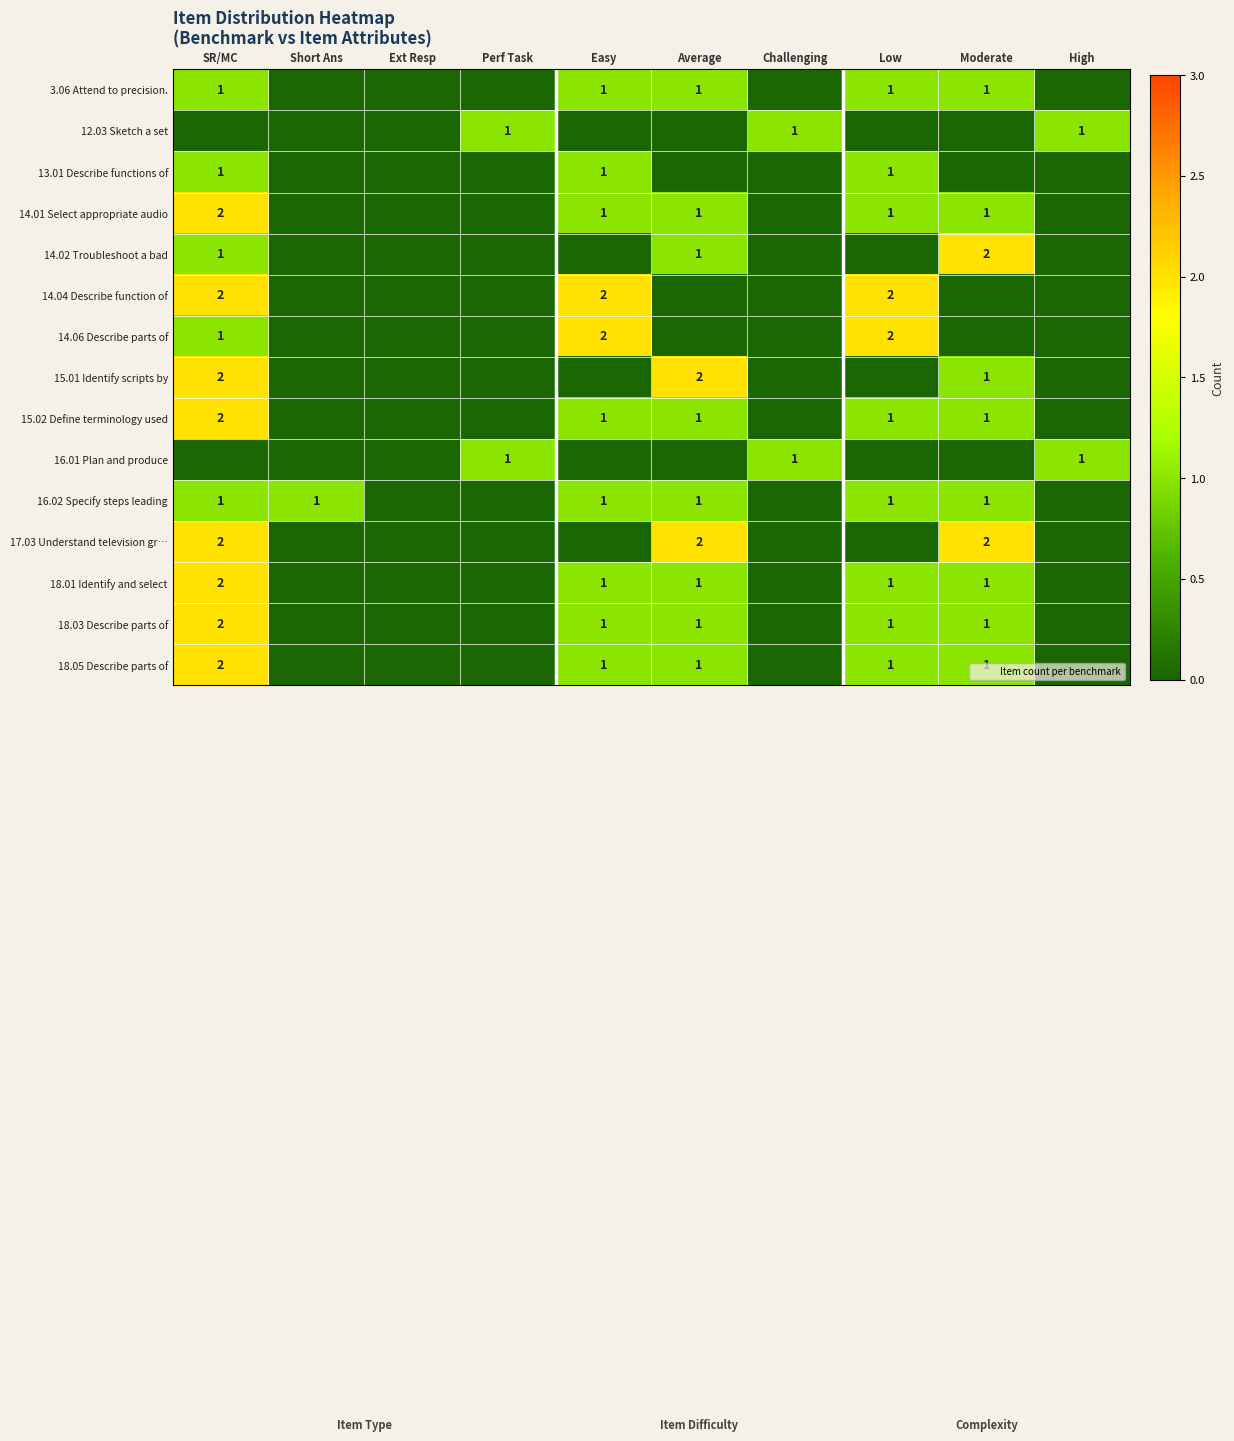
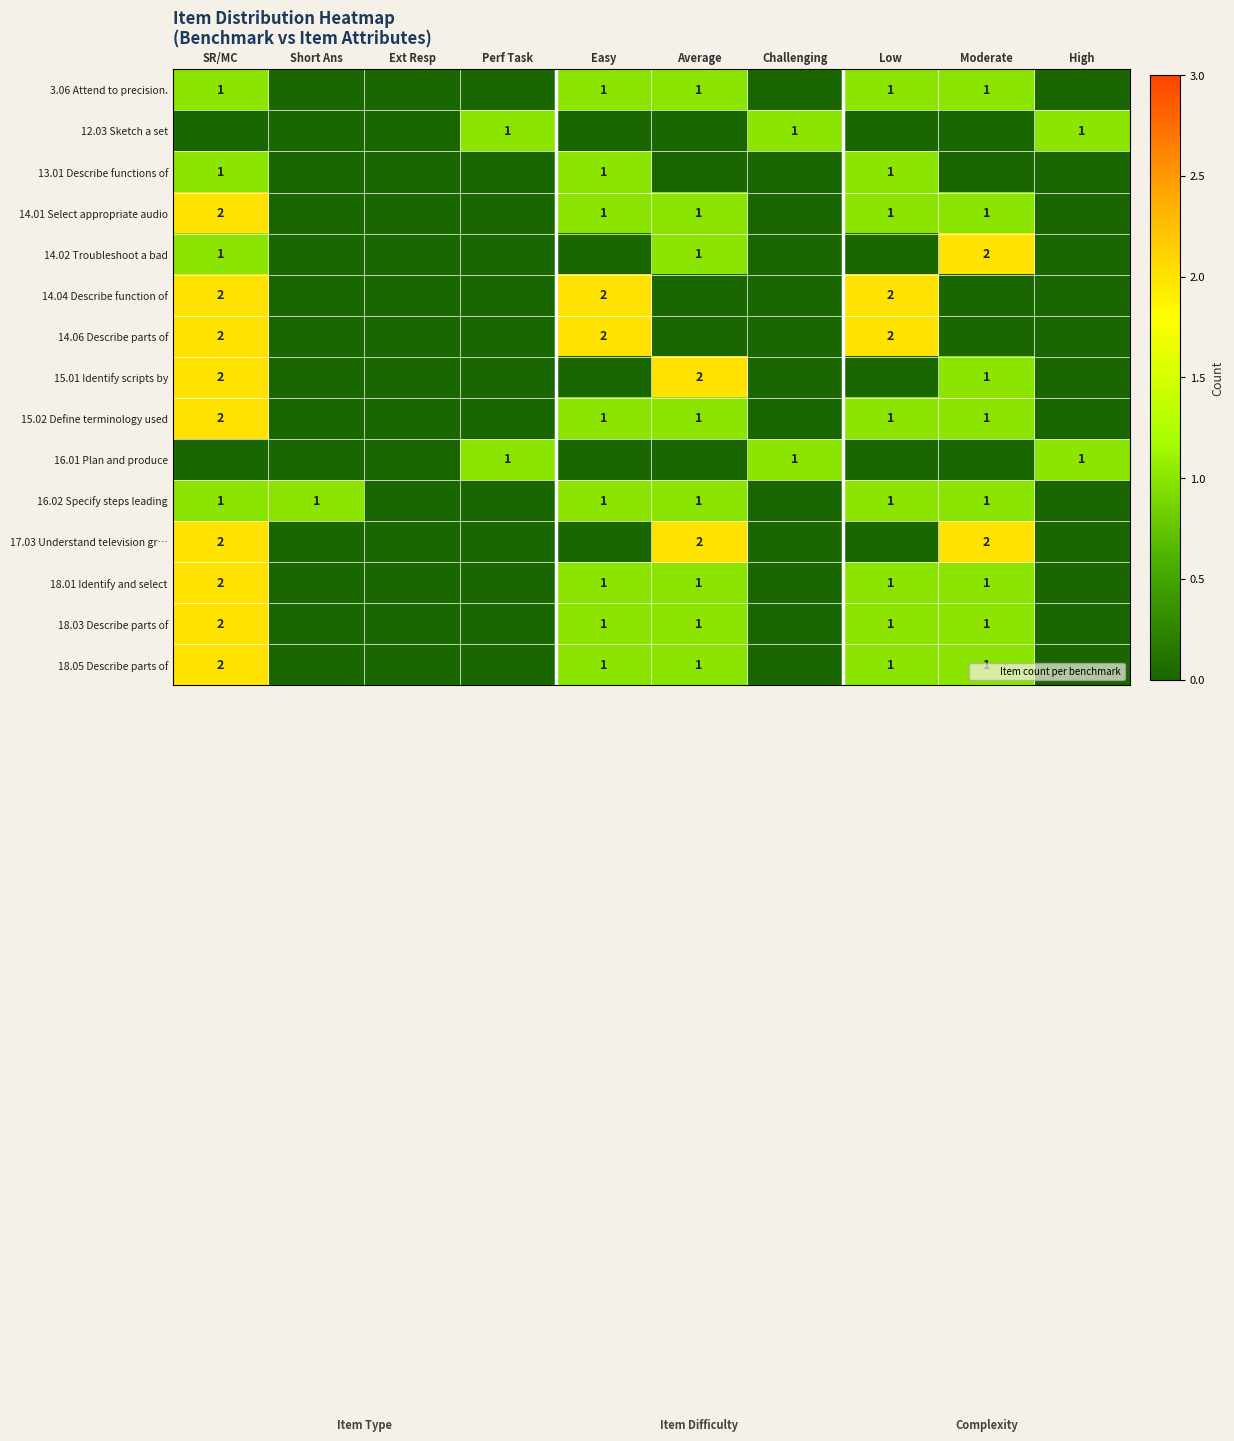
14.06 Describe parts of, SR/MC: 1 -> 2
